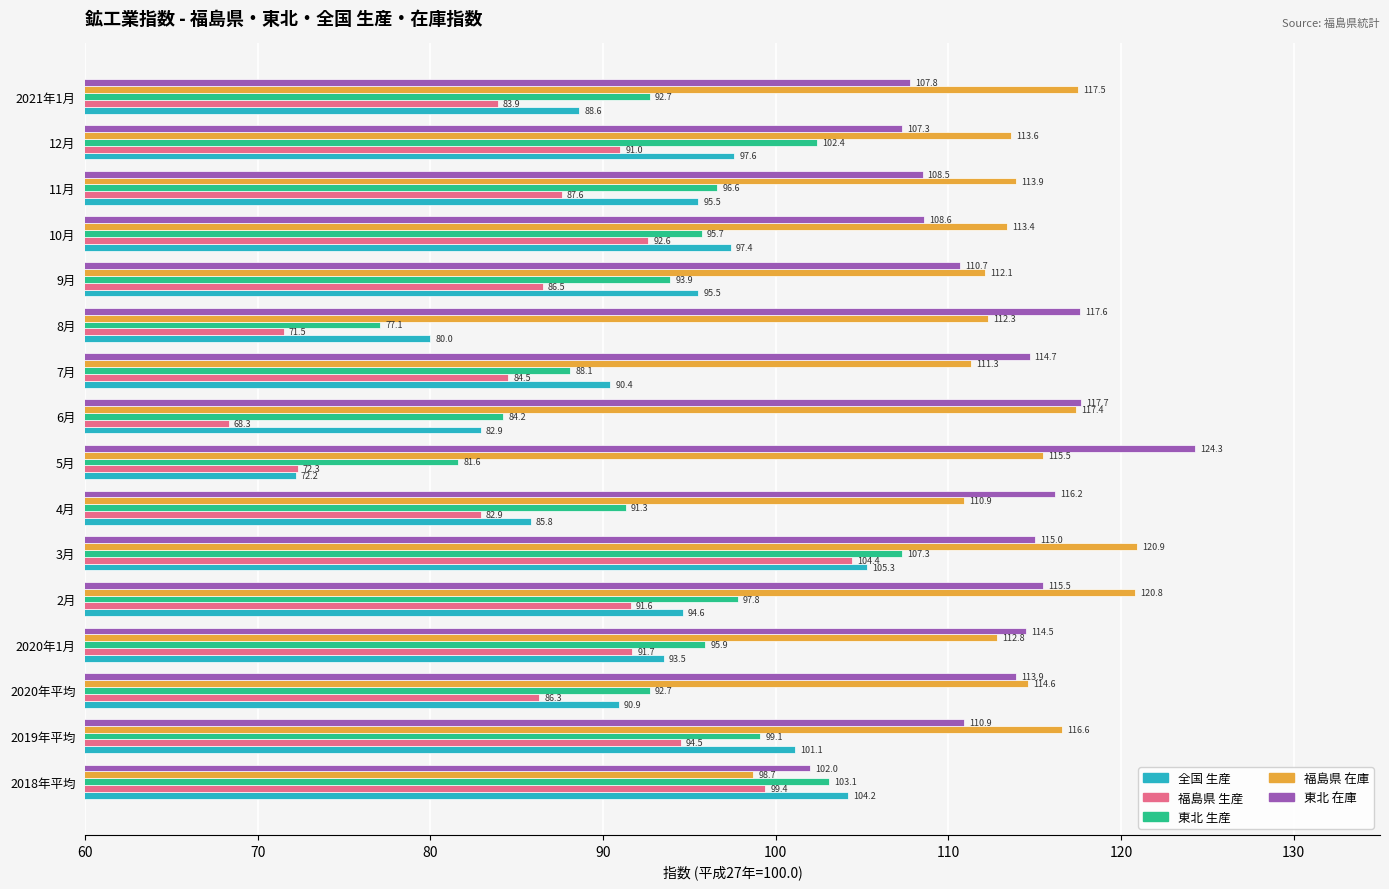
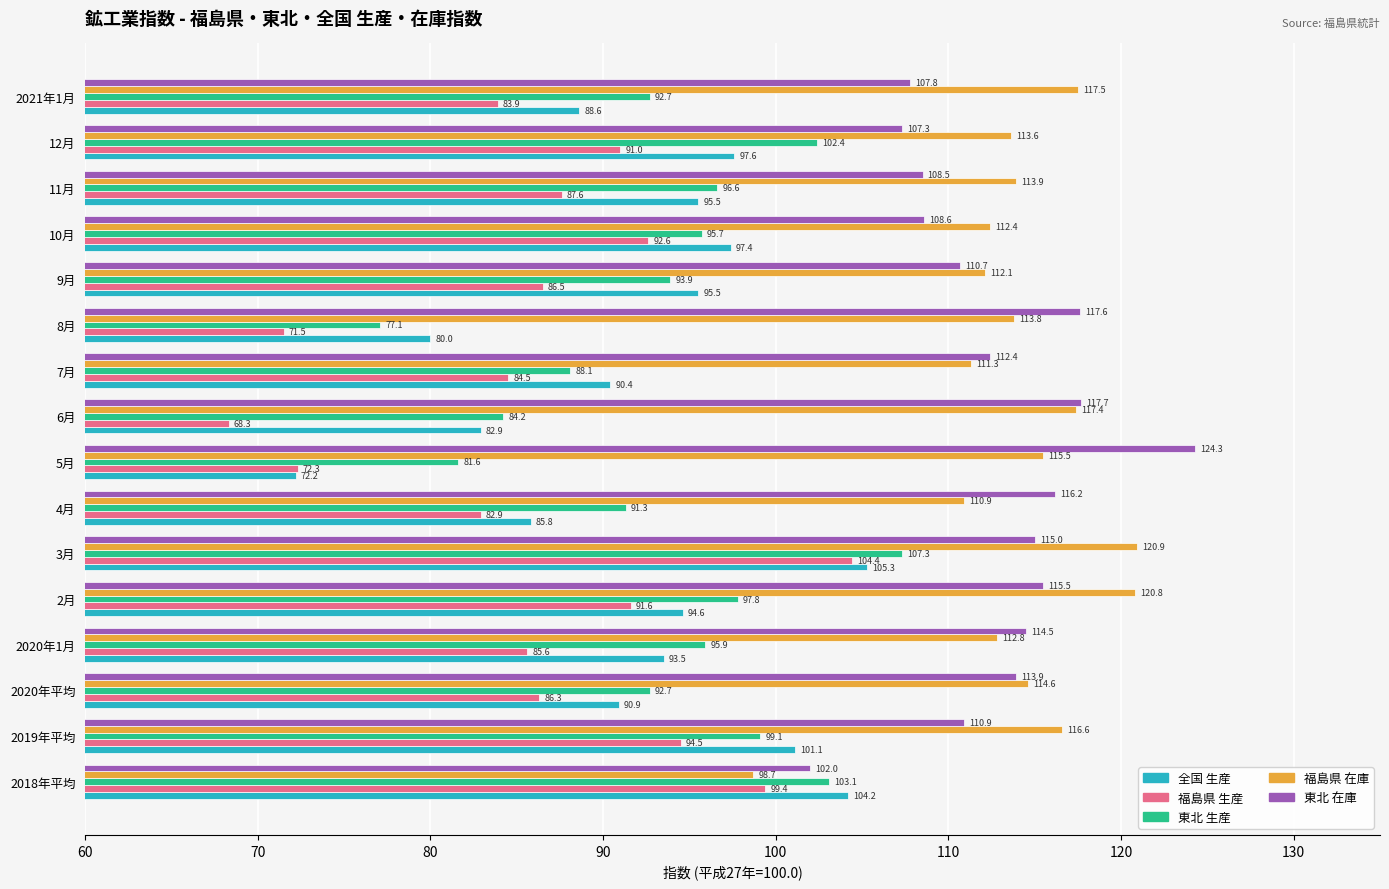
福島県 在庫, 10月: 113.4 -> 112.4
福島県 在庫, 8月: 112.3 -> 113.8
東北 在庫, 7月: 114.7 -> 112.4
福島県 生産, 2020年1月: 91.7 -> 85.6
